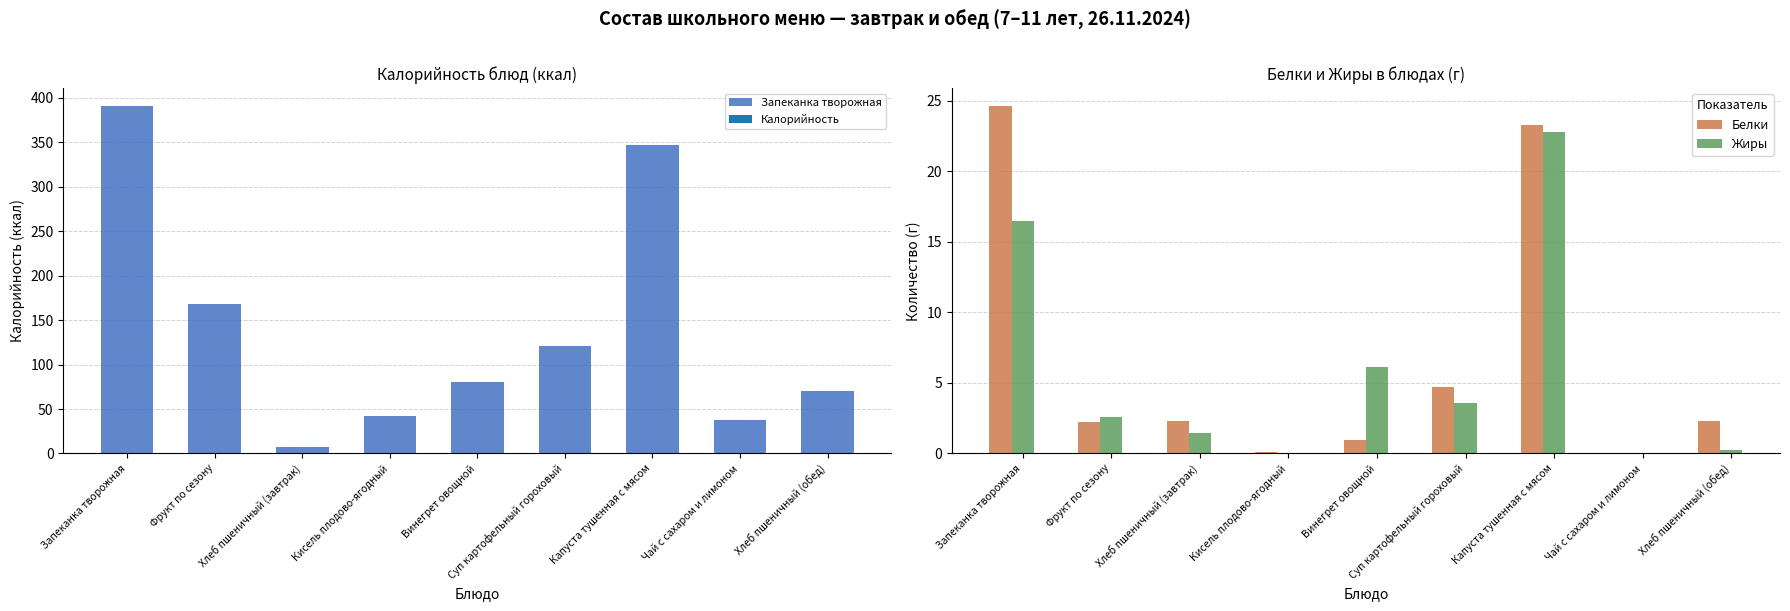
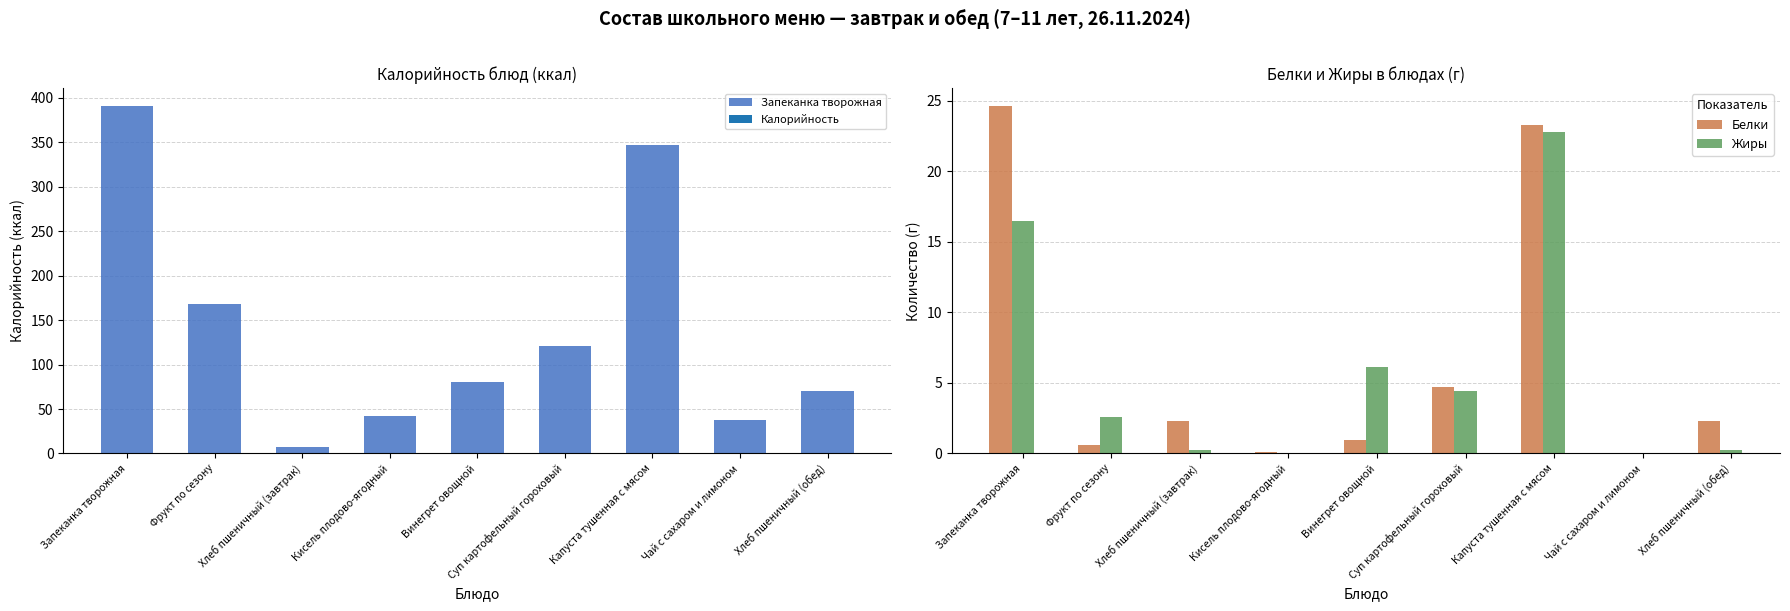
Белки и Жиры в блюдах (г), Белки, Фрукт по сезону: 2.2 -> 0.6
Белки и Жиры в блюдах (г), Жиры, Хлеб пшеничный (завтрак): 1.4 -> 0.2
Белки и Жиры в блюдах (г), Жиры, Суп картофельный гороховый: 3.6 -> 4.4
